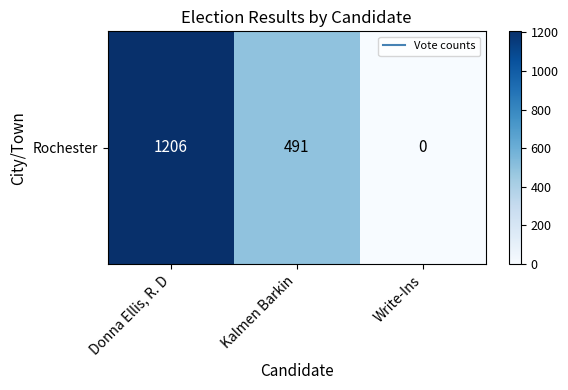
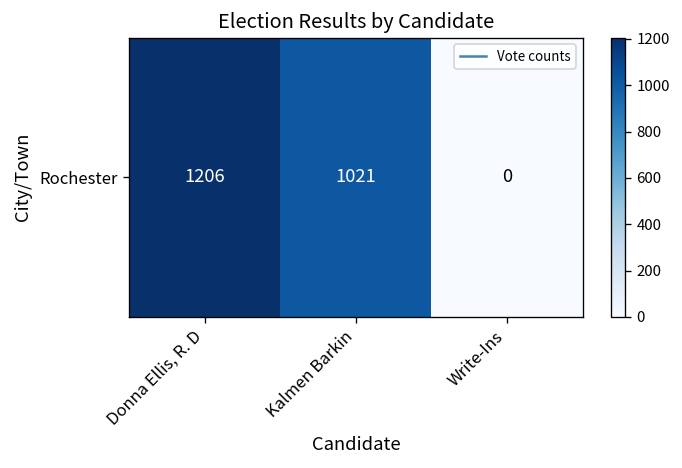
Rochester, Kalmen Barkin: 491 -> 1021
